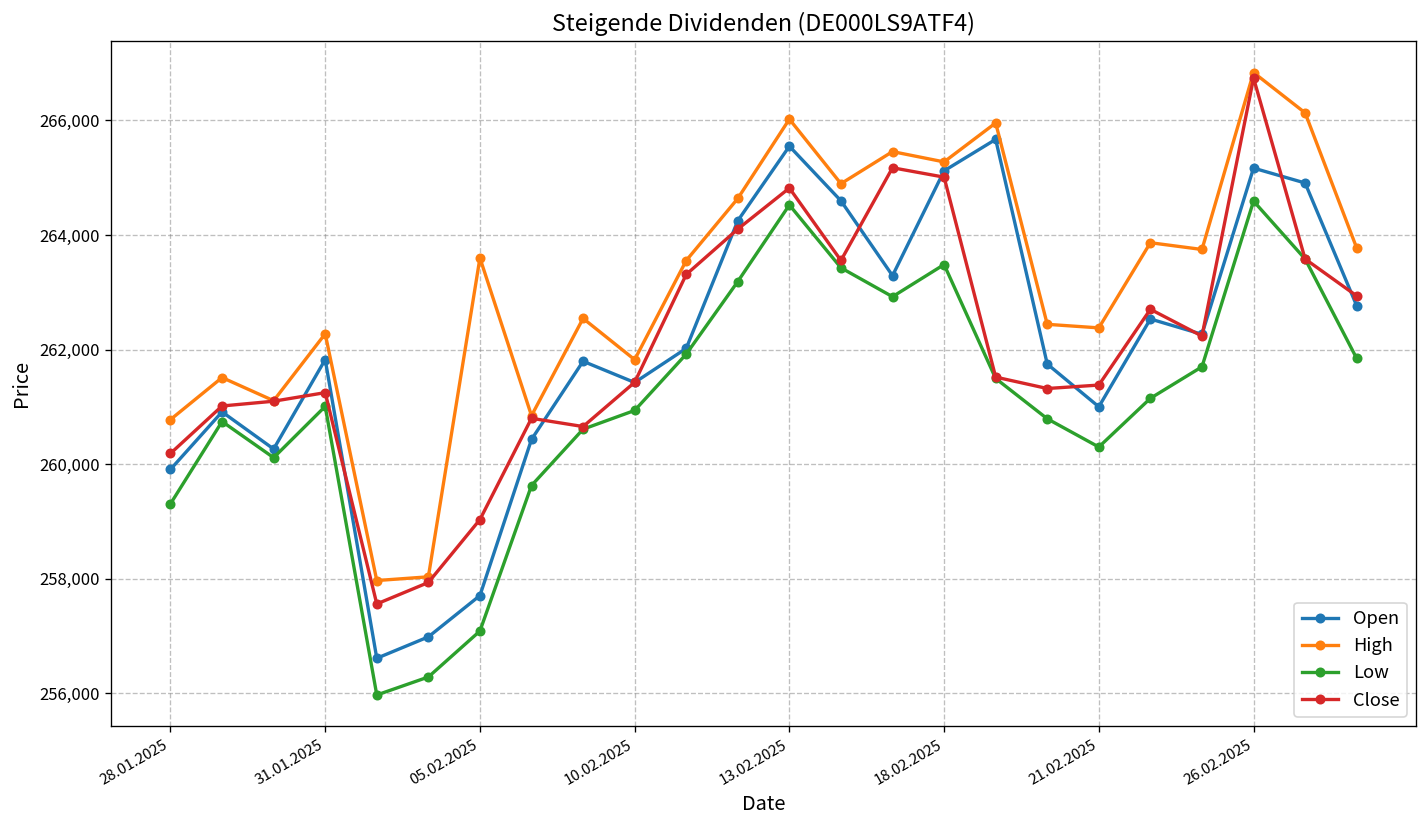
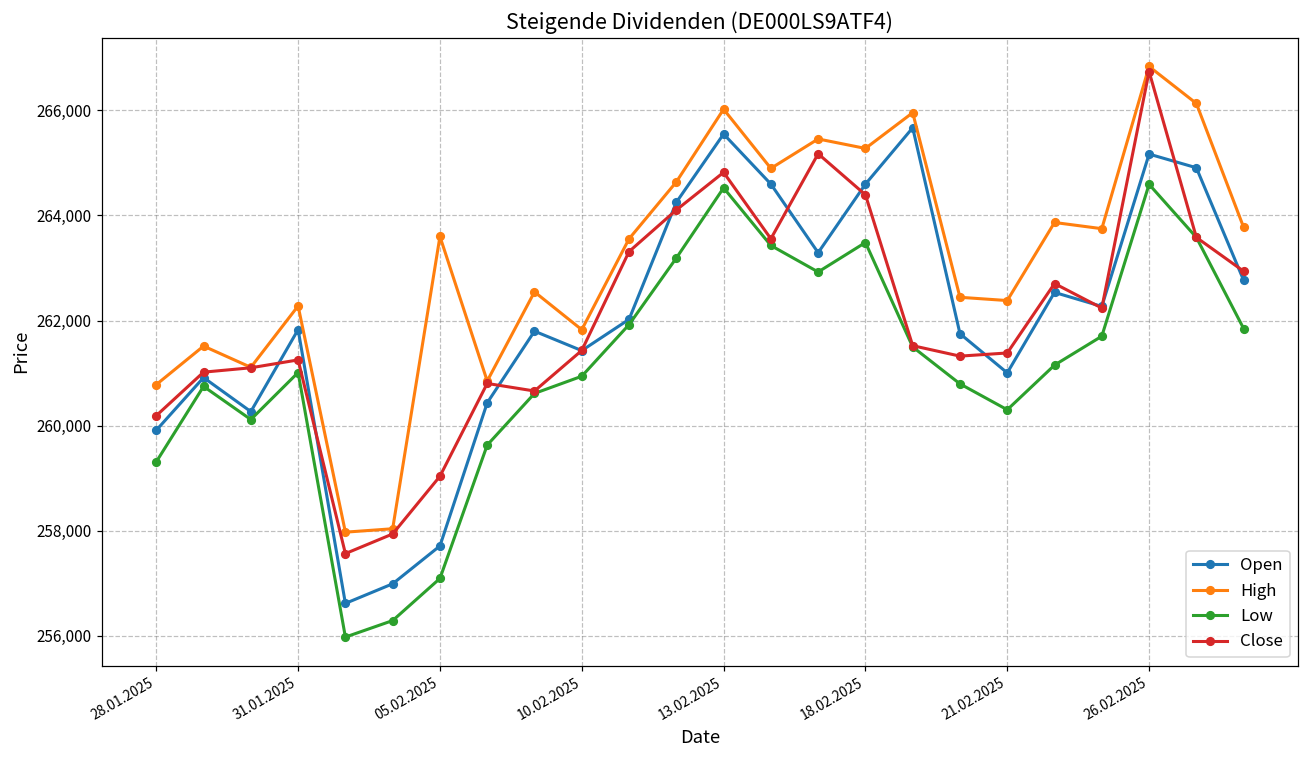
Open, 18.02.2025: 265,100 -> 264,600
Close, 18.02.2025: 265,000 -> 264,400
